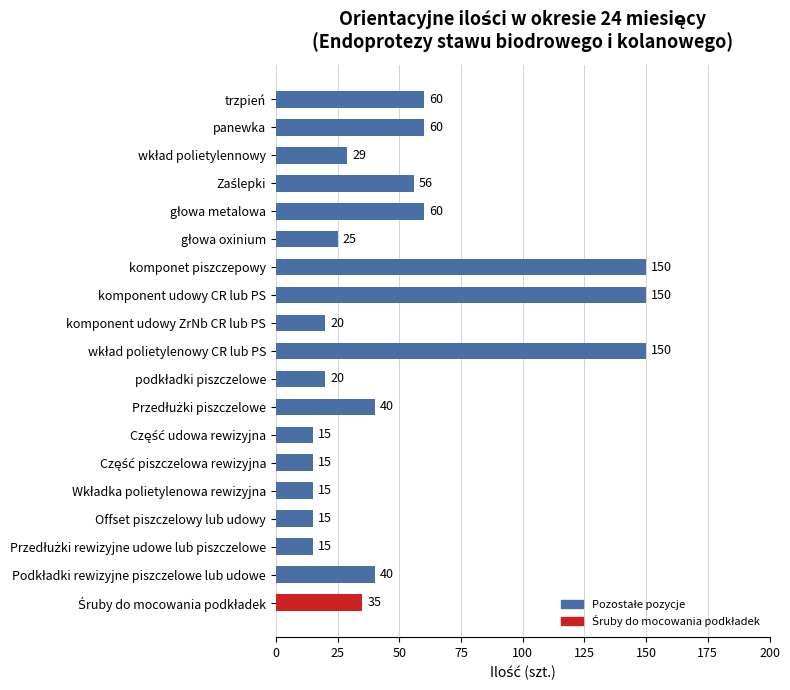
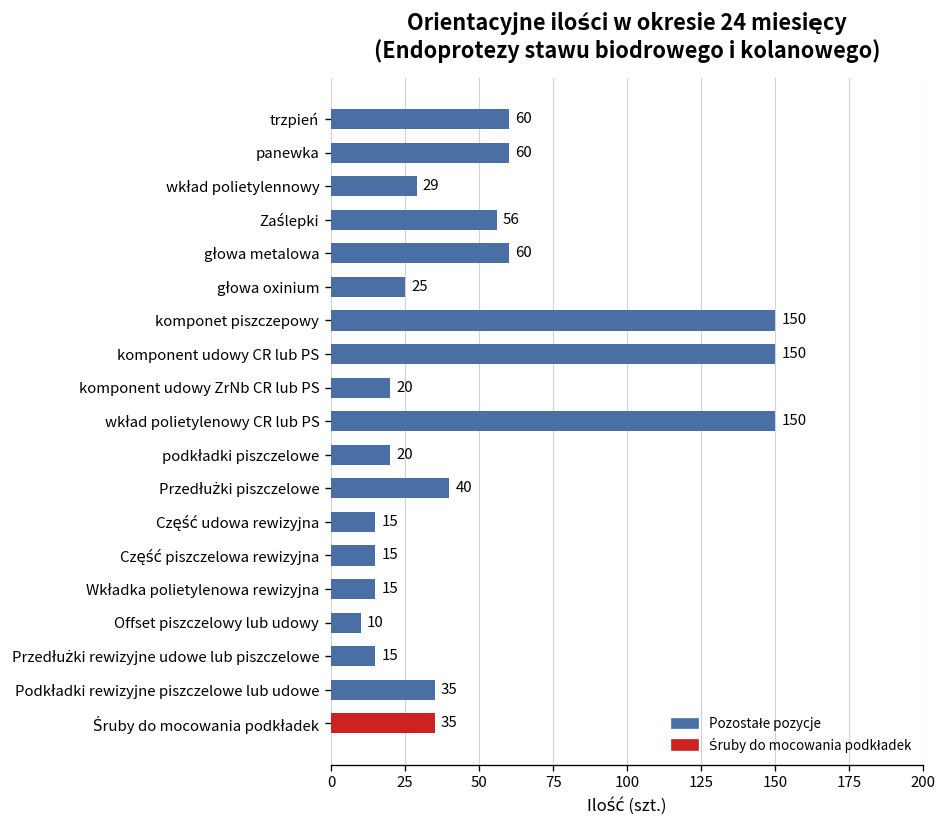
Offset piszczelowy lub udowy: 15 -> 10
Podkładki rewizyjne piszczelowe lub udowe: 40 -> 35
